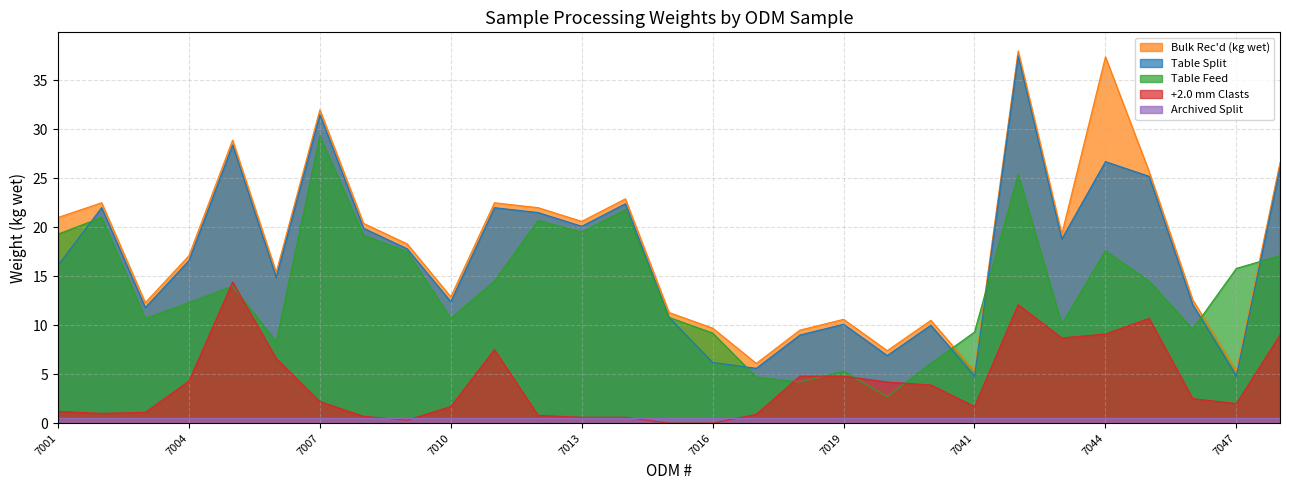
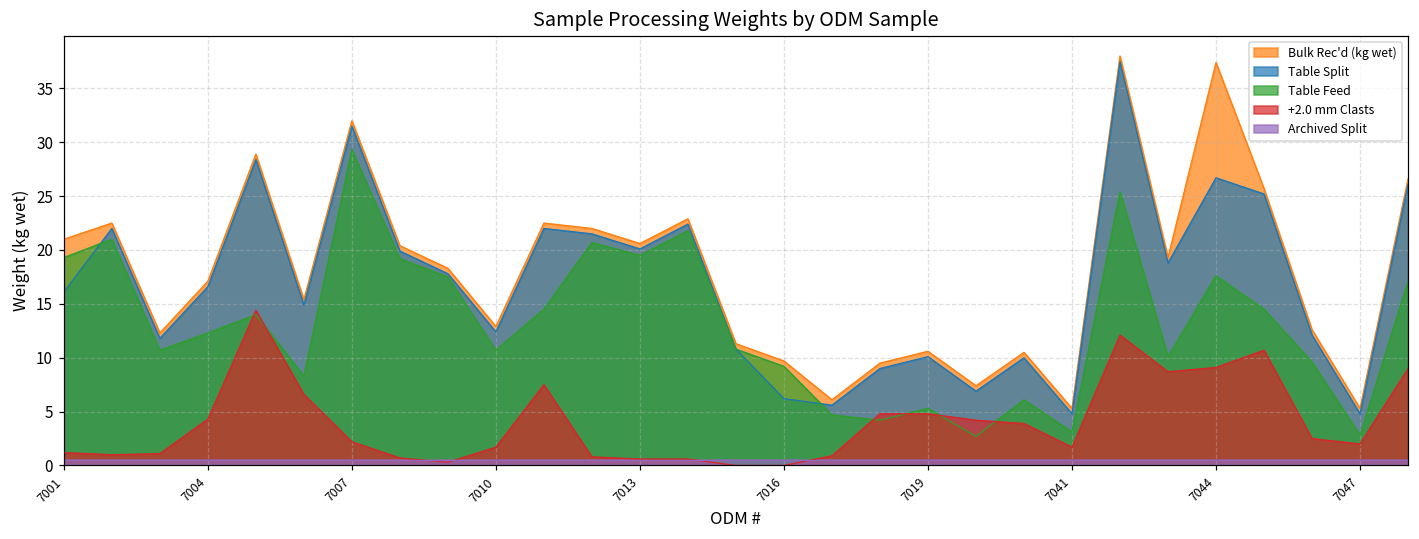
Table Feed, 7041: 9 -> 3
Table Feed, 7047: 16 -> 3
